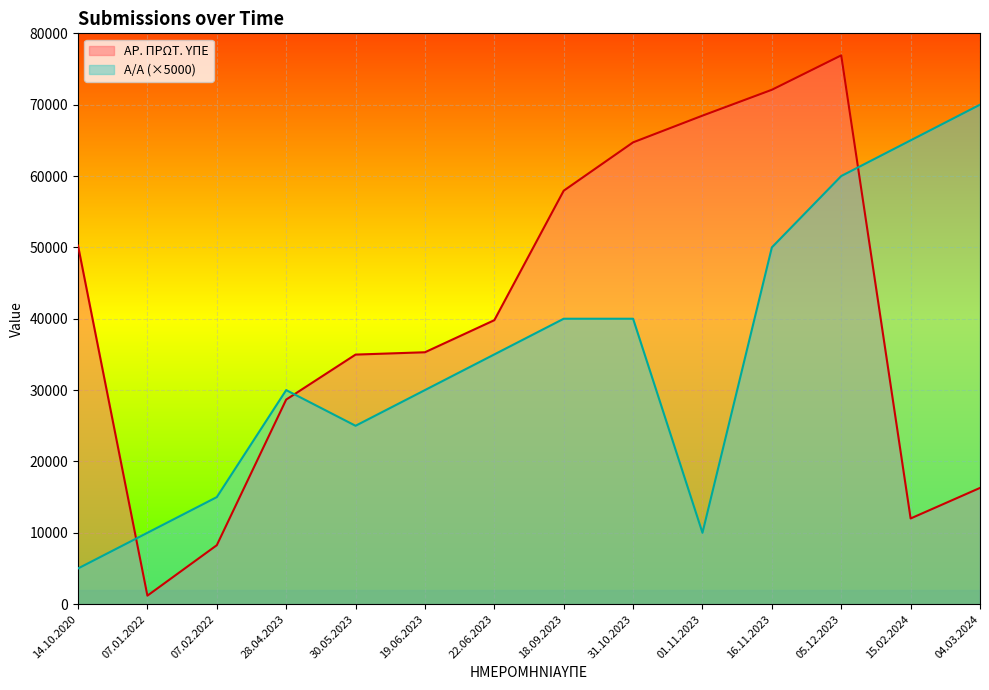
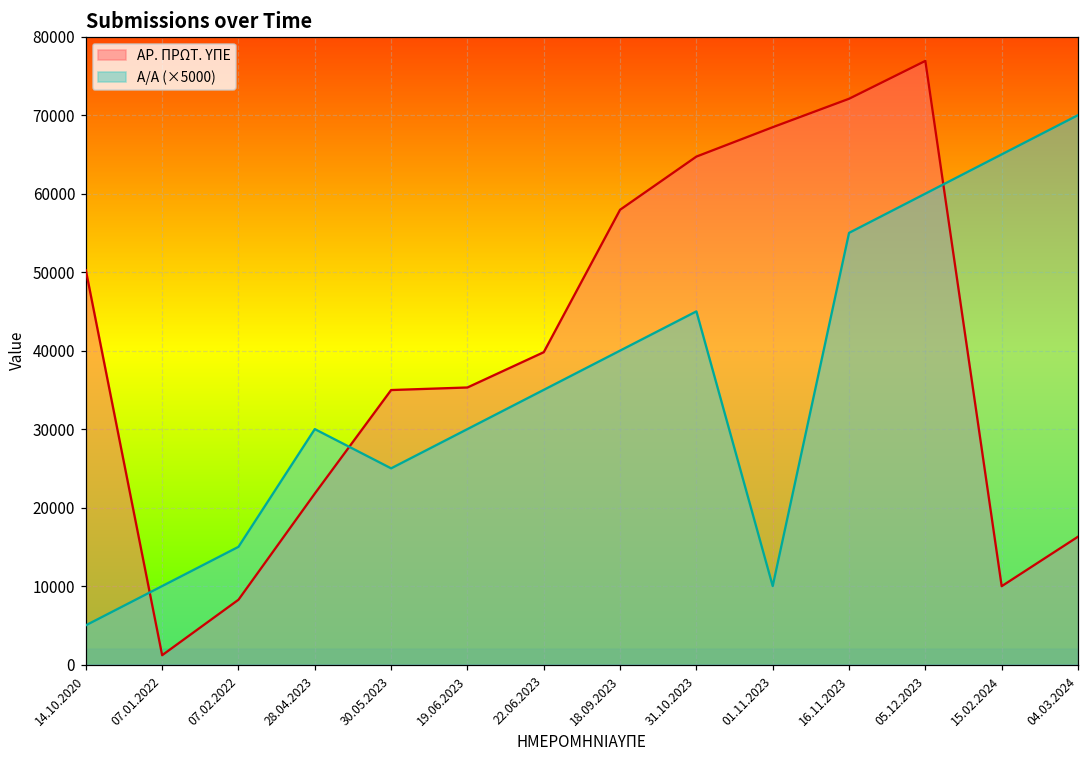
ΑΡ. ΠΡΩΤ. ΥΠΕ, 28.04.2023: 29000 -> 22000
Α/Α (×5000), 31.10.2023: 40000 -> 45000
Α/Α (×5000), 16.11.2023: 50000 -> 55000
ΑΡ. ΠΡΩΤ. ΥΠΕ, 15.02.2024: 12000 -> 10000
